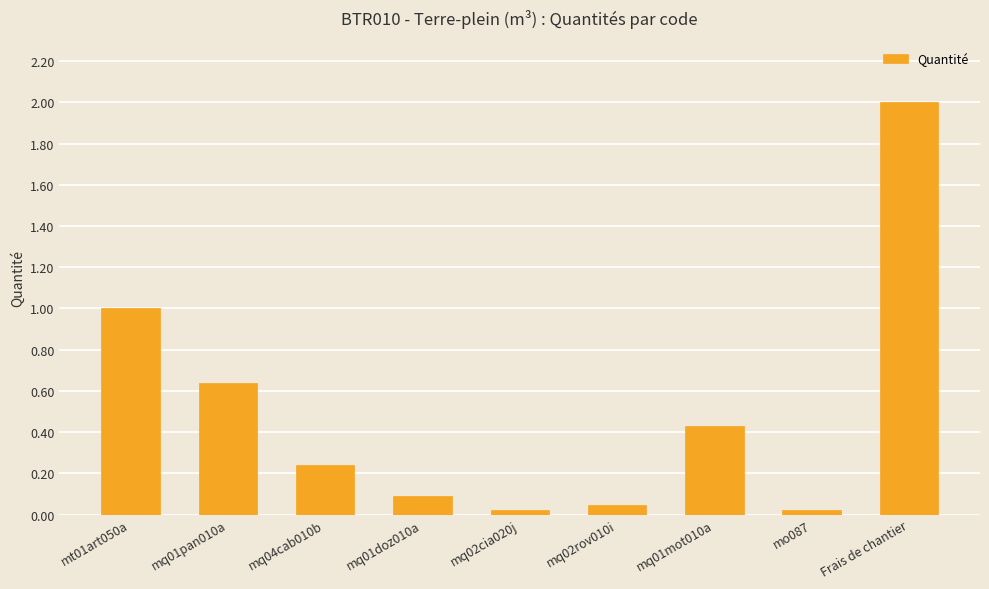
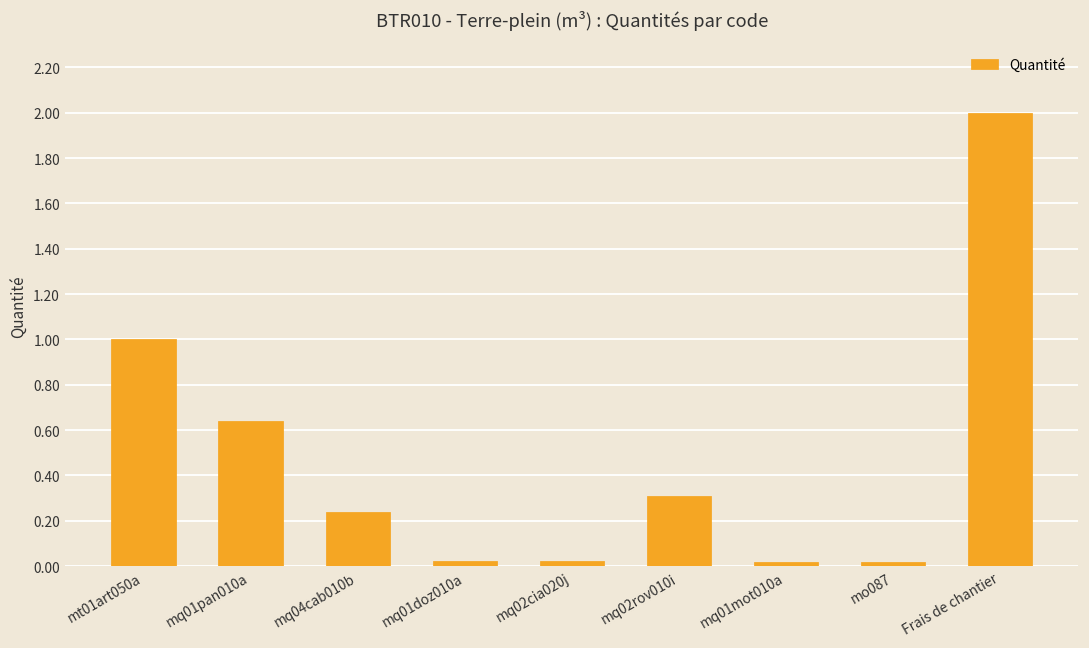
mq01doz010a: 0.09 -> 0.02
mq02rov010i: 0.04 -> 0.31
mq01mot010a: 0.43 -> 0.02
